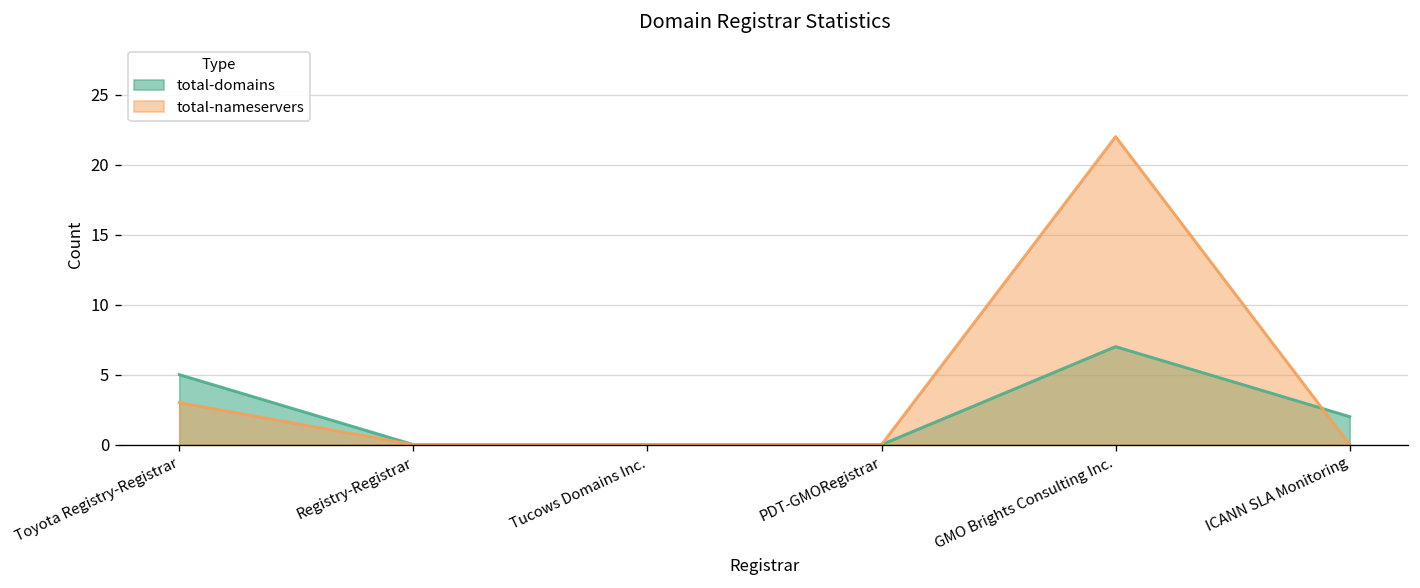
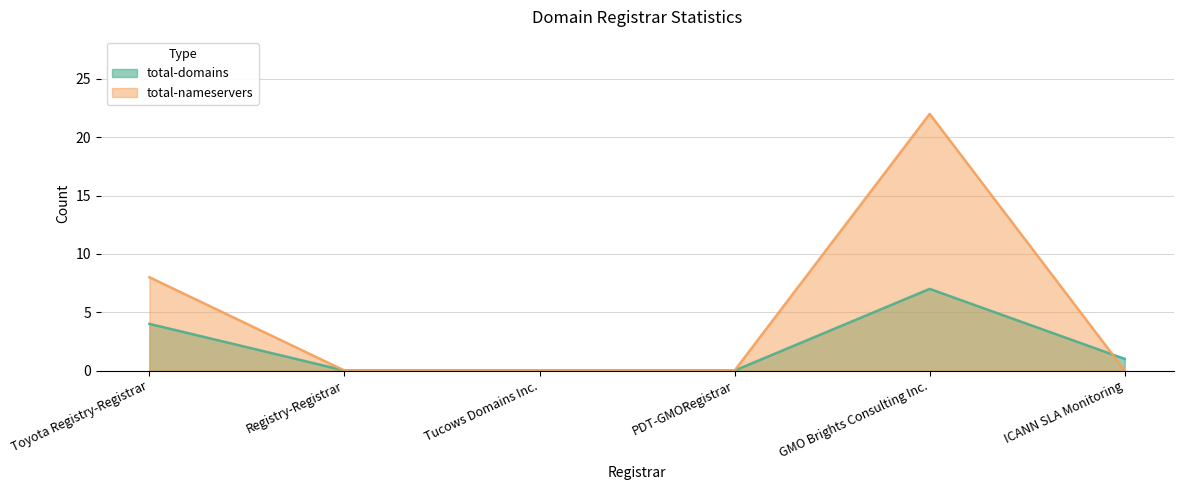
total-domains, Toyota Registry-Registrar: 5 -> 4
total-nameservers, Toyota Registry-Registrar: 3 -> 8
total-domains, ICANN SLA Monitoring: 2 -> 1
